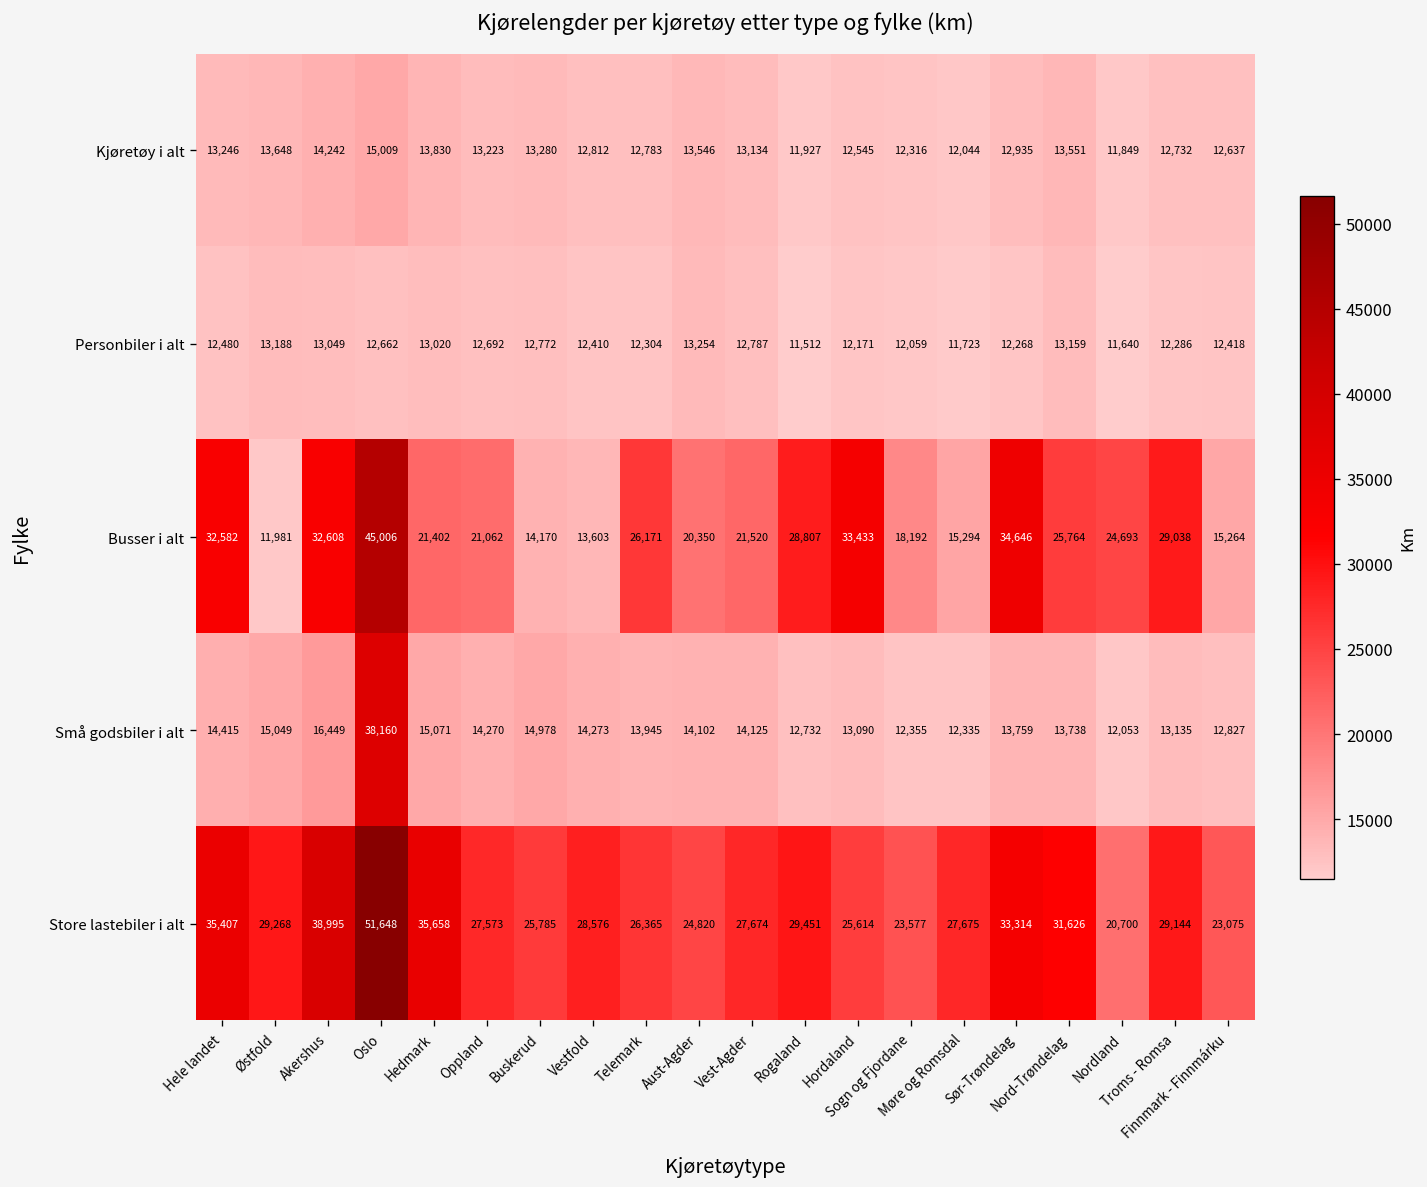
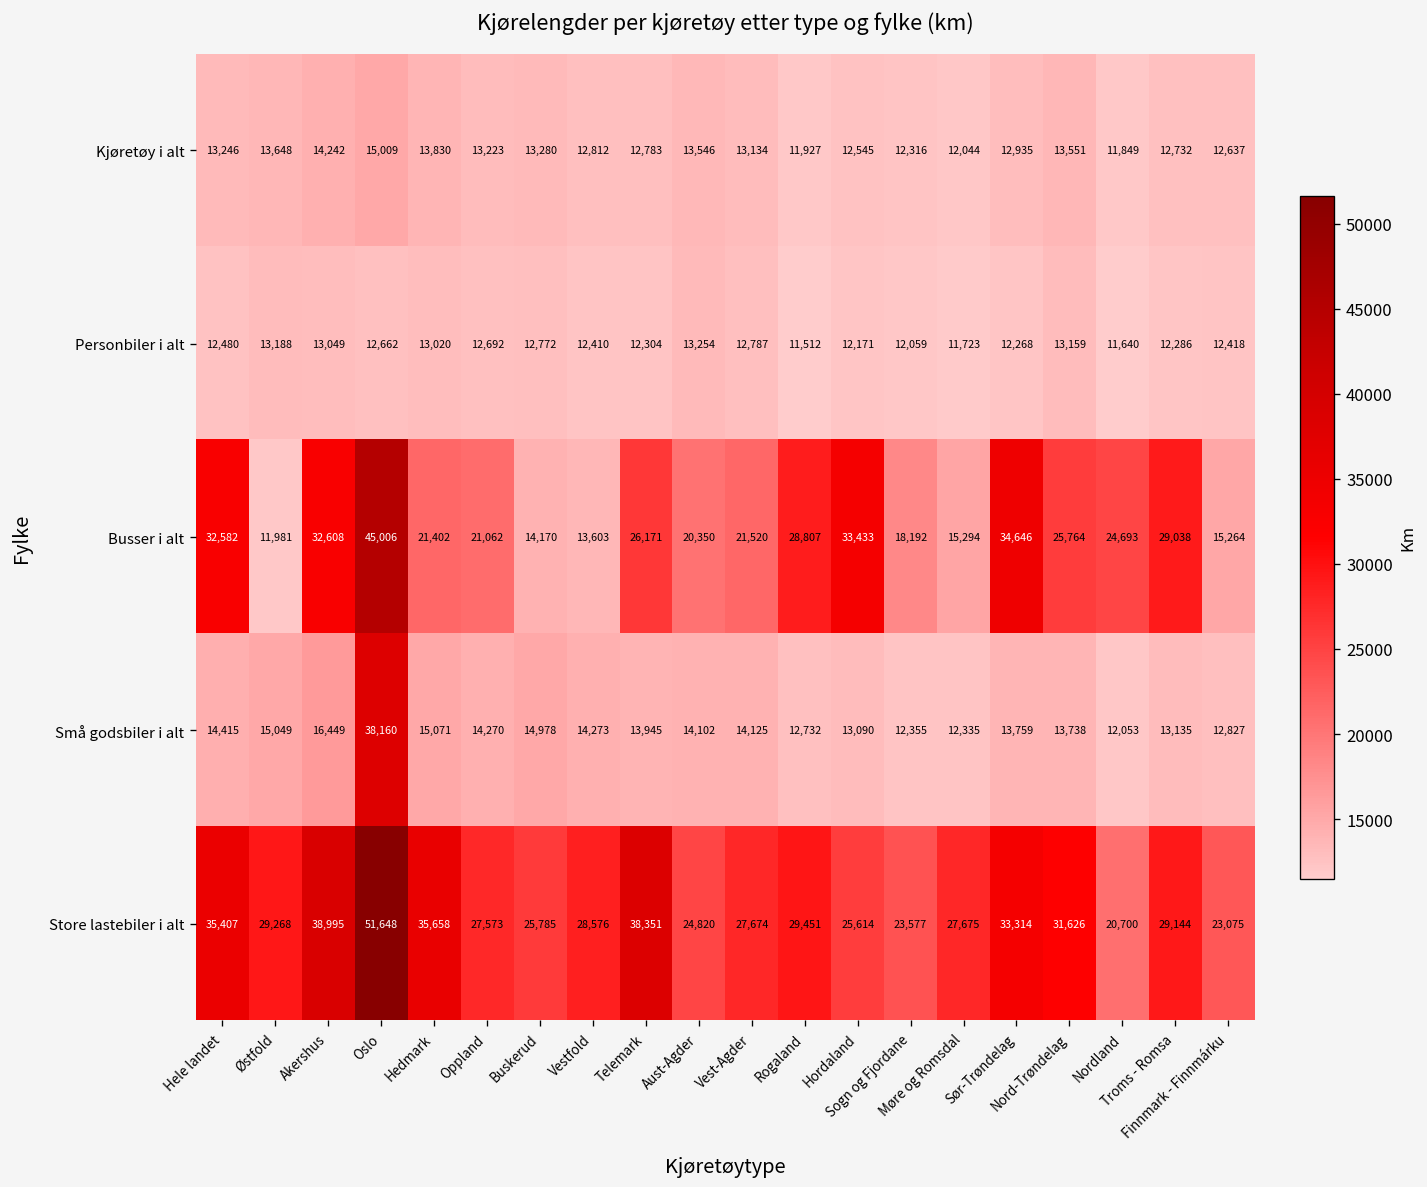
Store lastebiler i alt, Telemark: 26,365 -> 38,351
